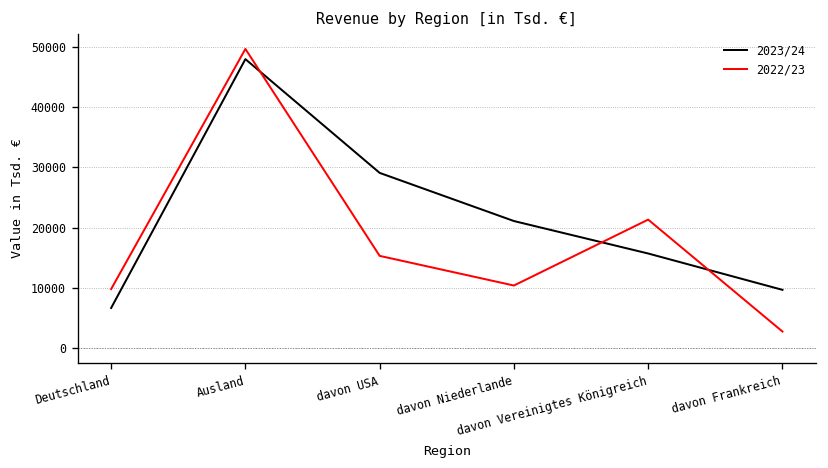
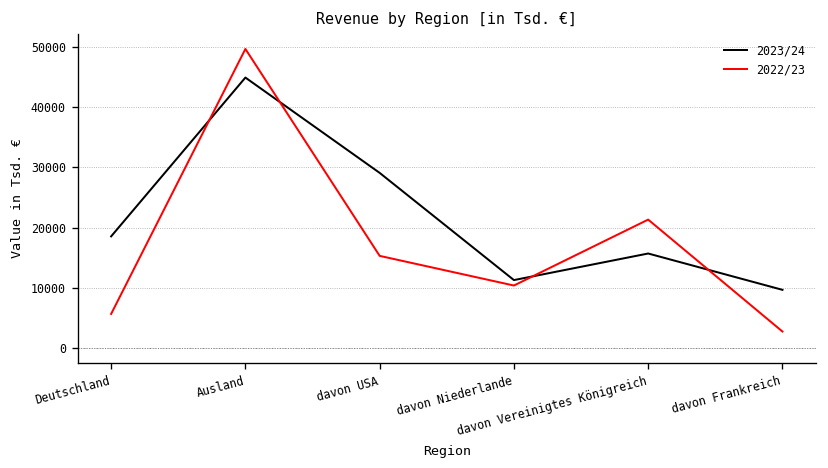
2023/24, Deutschland: 7000 -> 19000
2022/23, Deutschland: 10000 -> 6000
2023/24, Ausland: 48000 -> 45000
2023/24, davon Niederlande: 21000 -> 11000
